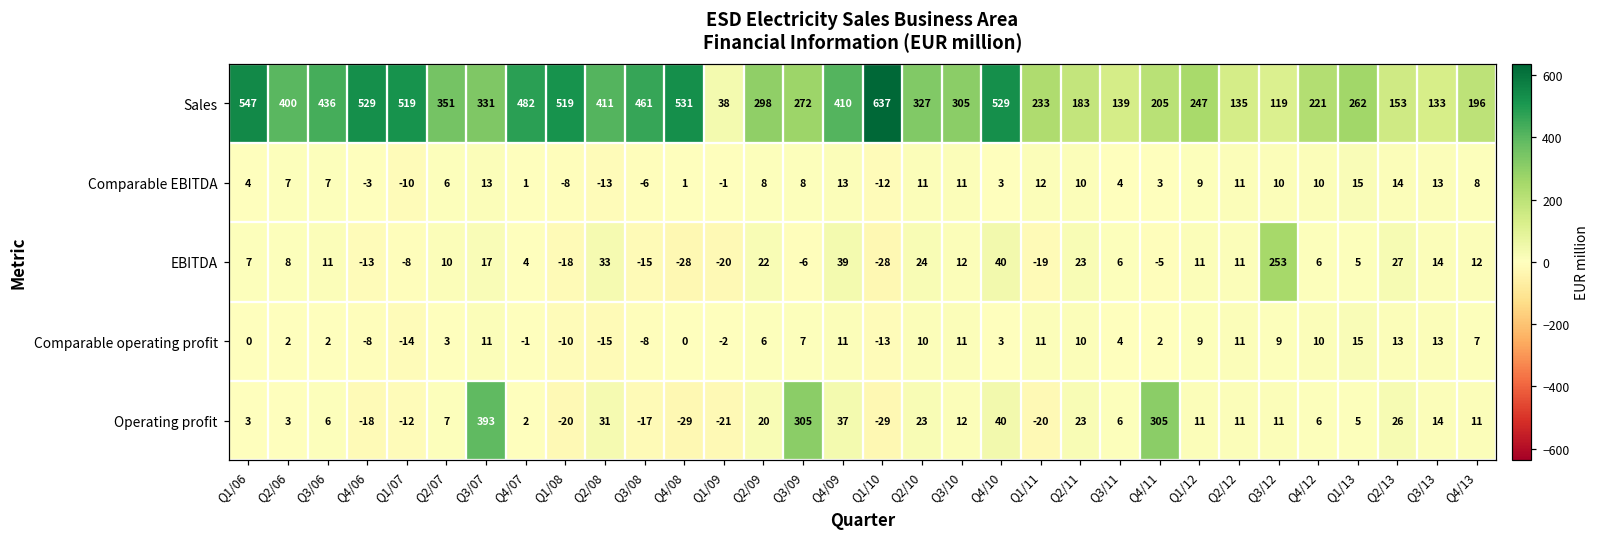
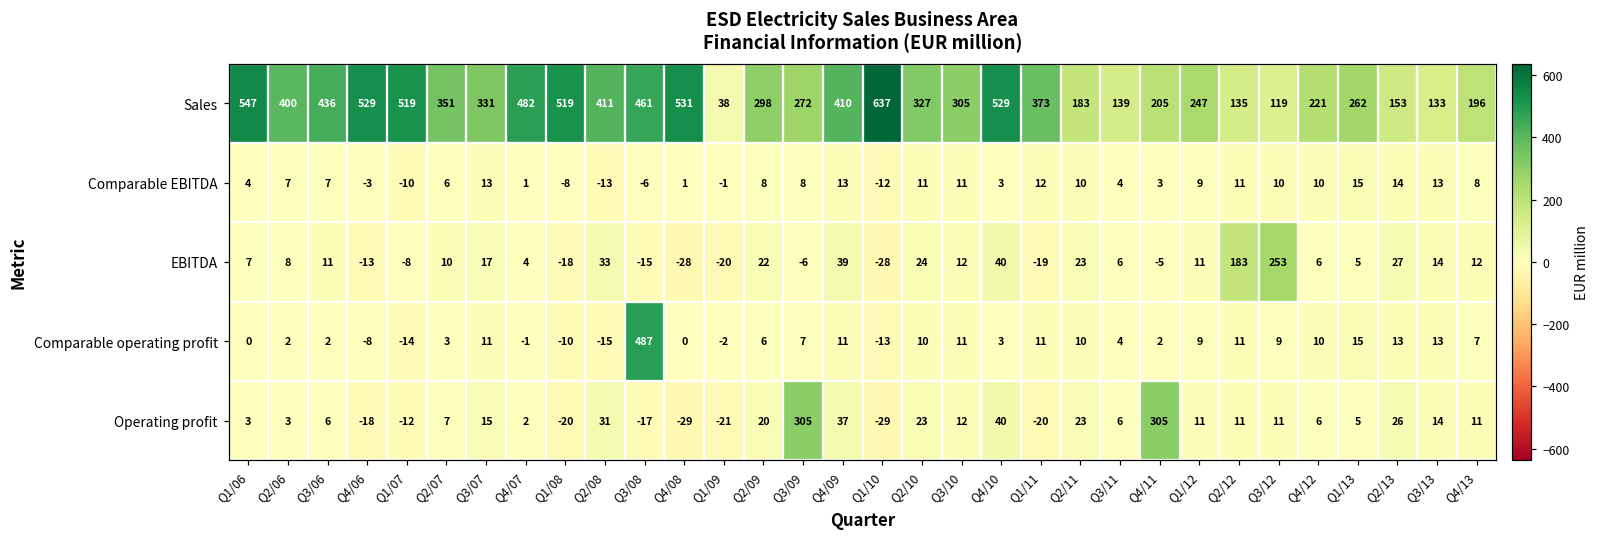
Sales, Q1/11: 233 -> 373
EBITDA, Q2/12: 11 -> 183
Comparable operating profit, Q3/08: -8 -> 487
Operating profit, Q3/07: 393 -> 15
